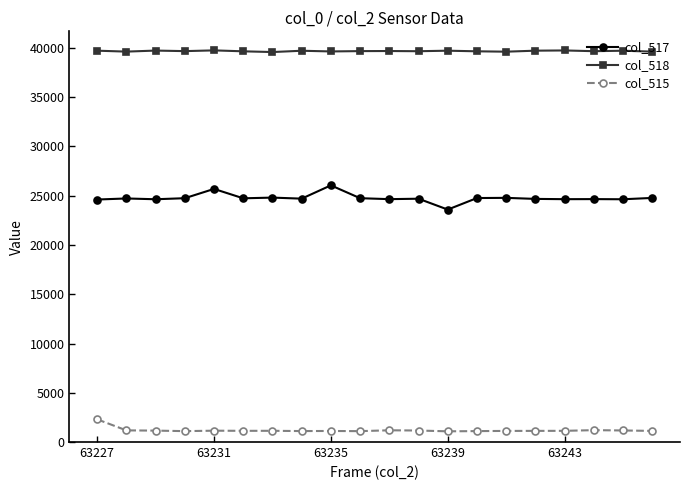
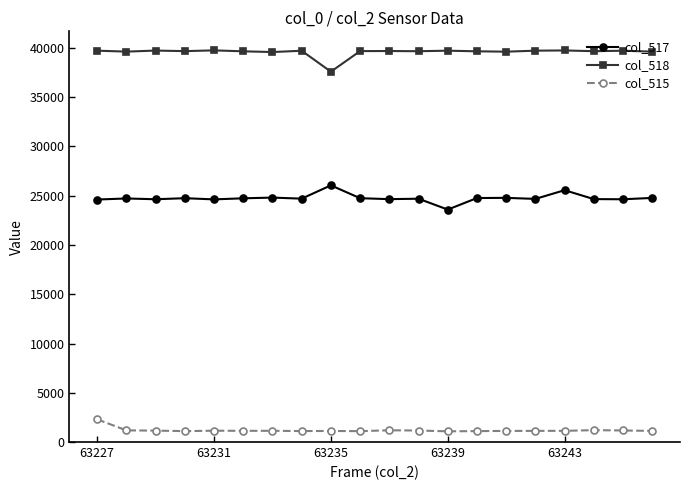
col_517, 63231: 26000 -> 25000
col_518, 63235: 40000 -> 38000
col_517, 63243: 25000 -> 26000
